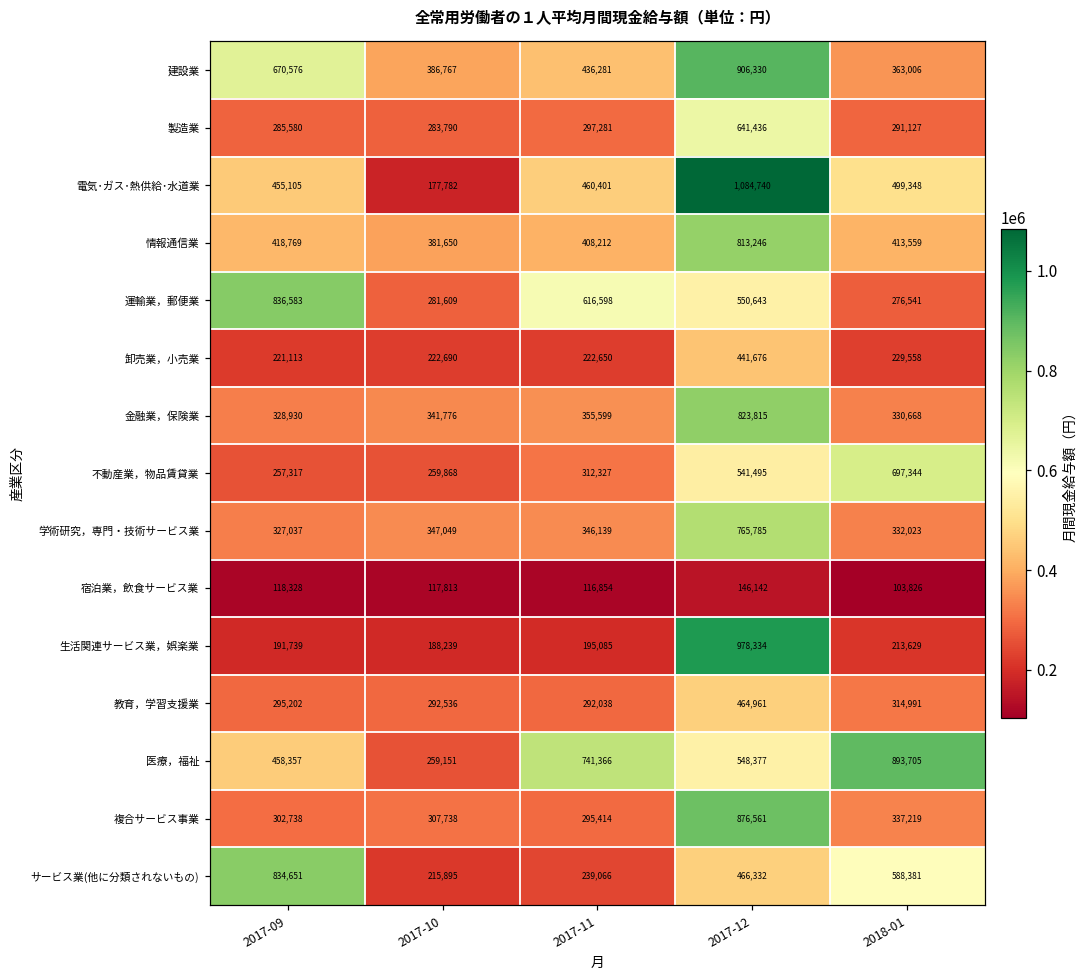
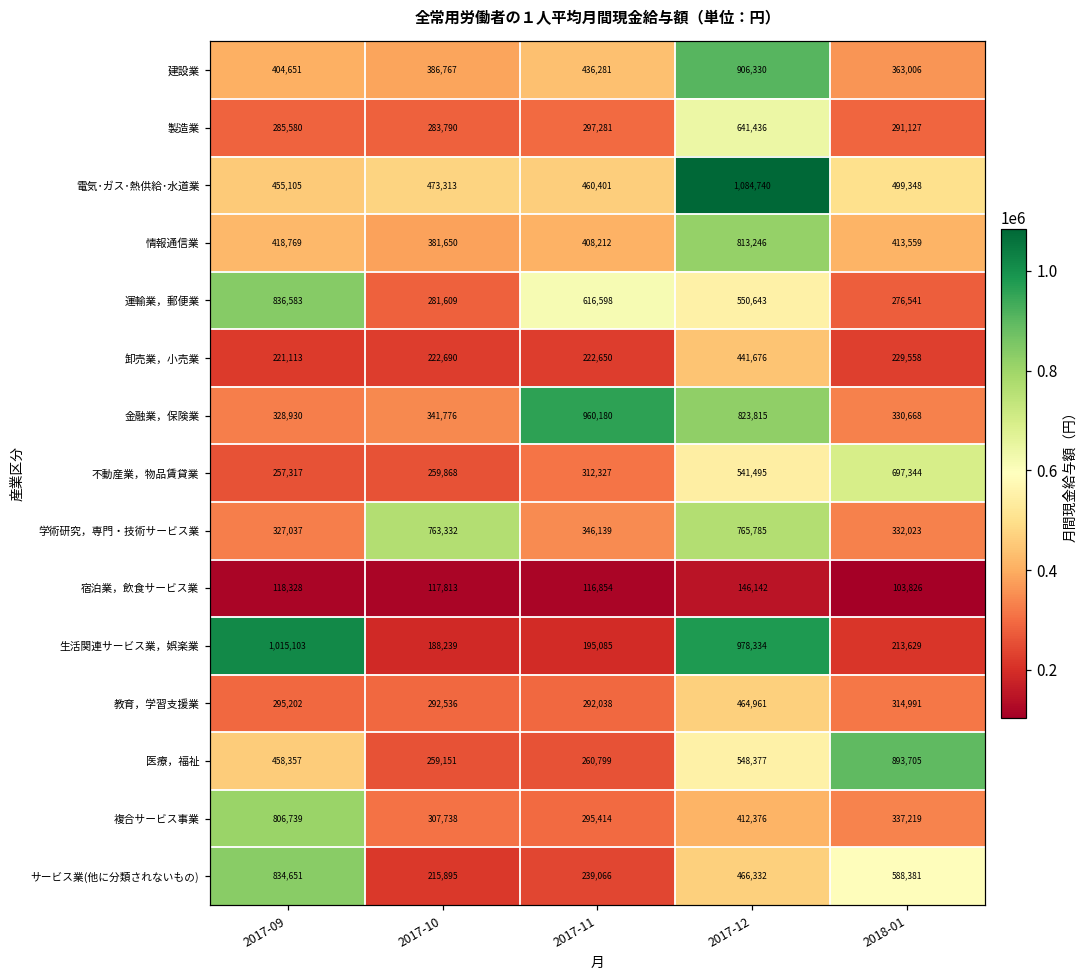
建設業, 2017-09: 670,576 -> 404,651
電気･ガス･熱供給･水道業, 2017-10: 177,782 -> 473,313
金融業，保険業, 2017-11: 355,599 -> 960,180
学術研究，専門・技術サービス業, 2017-10: 347,049 -> 763,332
生活関連サービス業，娯楽業, 2017-09: 191,739 -> 1,015,103
医療，福祉, 2017-11: 741,366 -> 260,799
複合サービス事業, 2017-09: 302,738 -> 806,739
複合サービス事業, 2017-12: 876,561 -> 412,376
